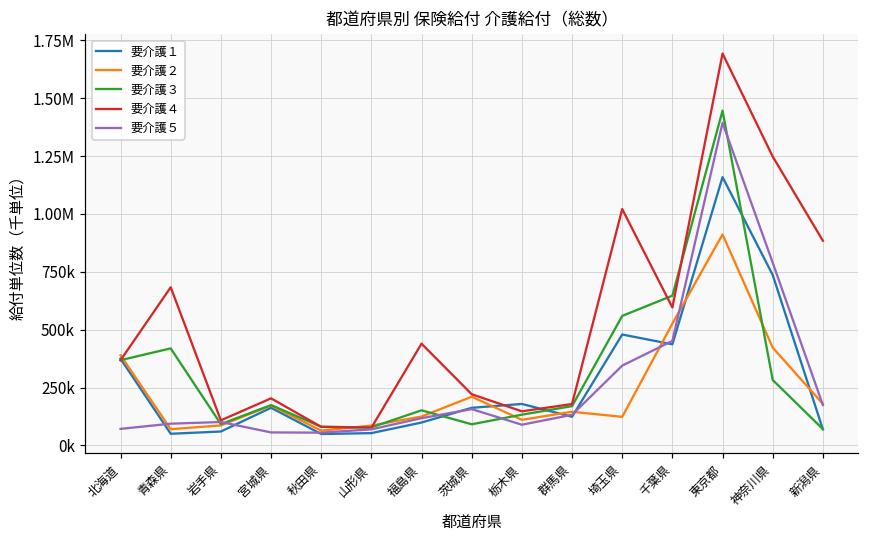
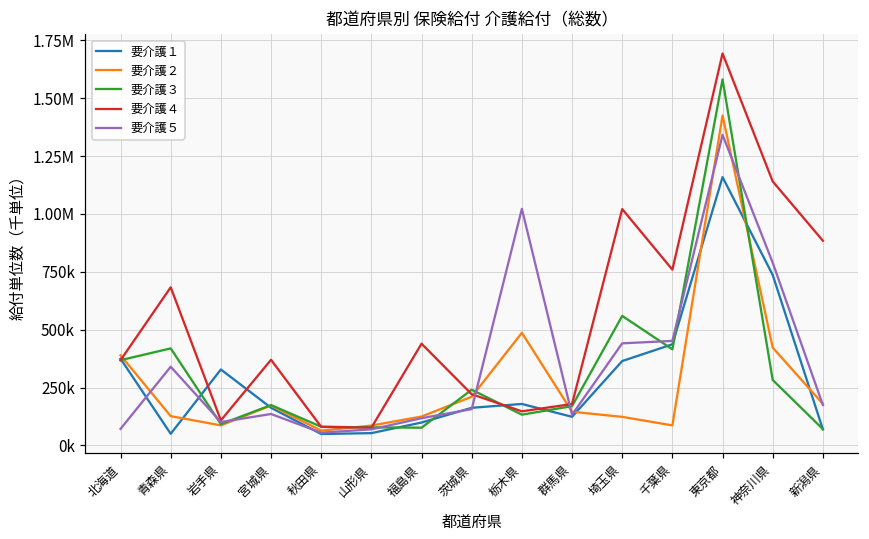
要介護２, 青森県: 70000 -> 130000
要介護５, 青森県: 90000 -> 340000
要介護１, 岩手県: 60000 -> 330000
要介護４, 宮城県: 200000 -> 370000
要介護５, 宮城県: 60000 -> 140000
要介護３, 福島県: 150000 -> 80000
要介護３, 茨城県: 90000 -> 240000
要介護２, 栃木県: 110000 -> 490000
要介護５, 栃木県: 90000 -> 1020000
要介護１, 埼玉県: 480000 -> 360000
要介護５, 埼玉県: 340000 -> 440000
要介護２, 千葉県: 530000 -> 90000
要介護３, 千葉県: 650000 -> 420000
要介護４, 千葉県: 600000 -> 760000
要介護２, 東京都: 910000 -> 1430000
要介護３, 東京都: 1450000 -> 1580000
要介護５, 東京都: 1390000 -> 1340000
要介護４, 神奈川県: 1250000 -> 1140000
